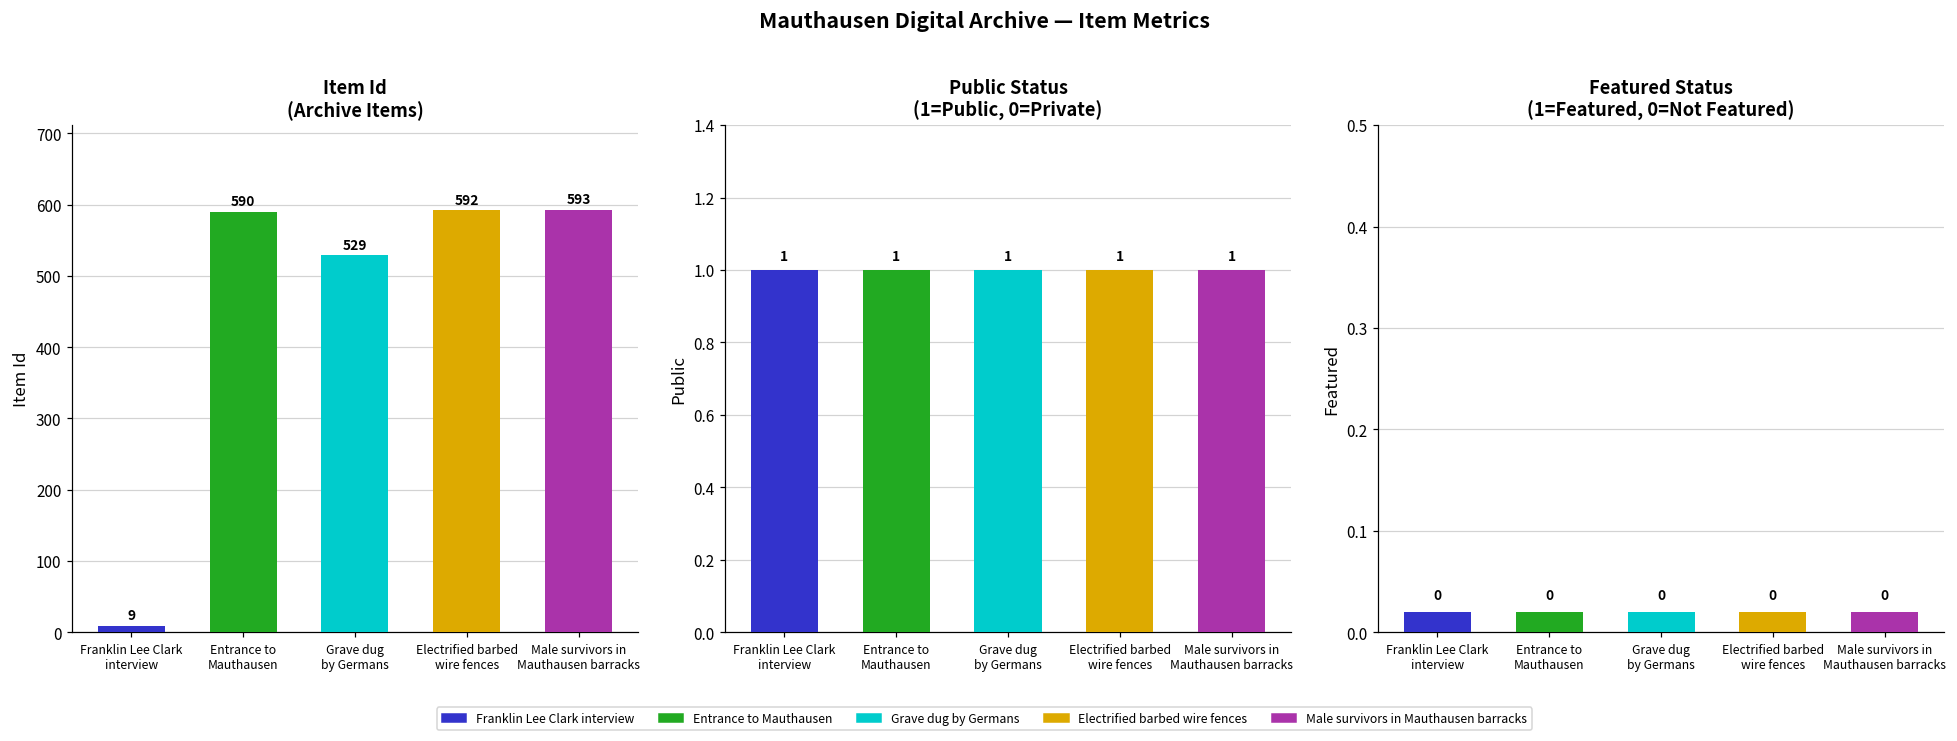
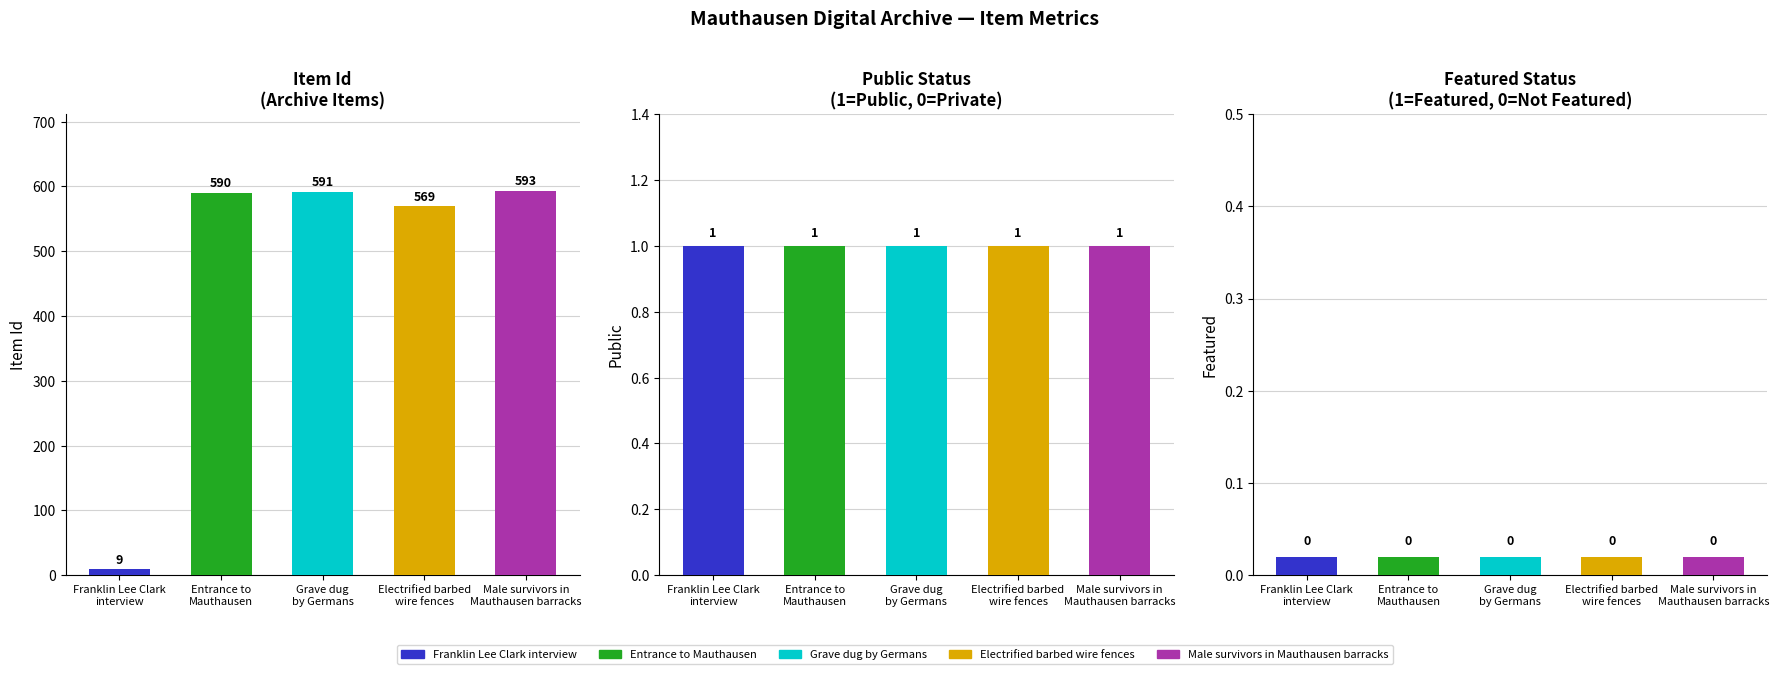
Item Id (Archive Items), Grave dug by Germans: 529 -> 591
Item Id (Archive Items), Electrified barbed wire fences: 592 -> 569
